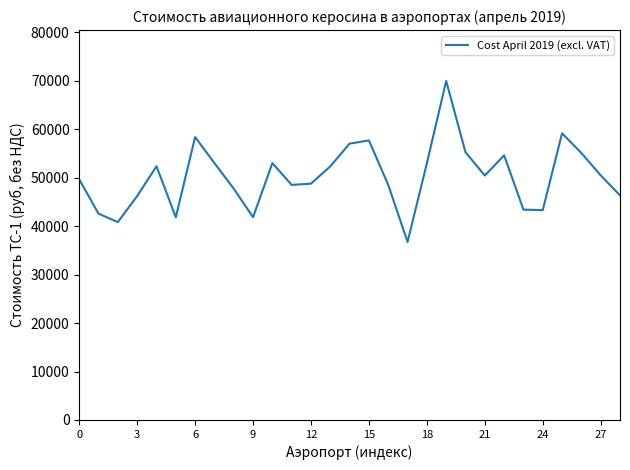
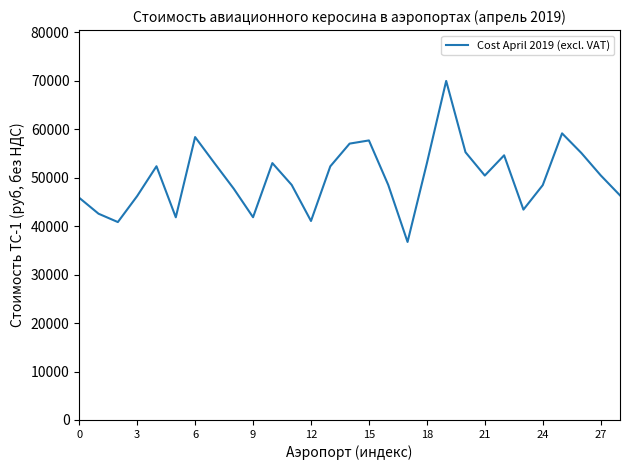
0: 50000 -> 46000
12: 49000 -> 41000
24: 43000 -> 48000
